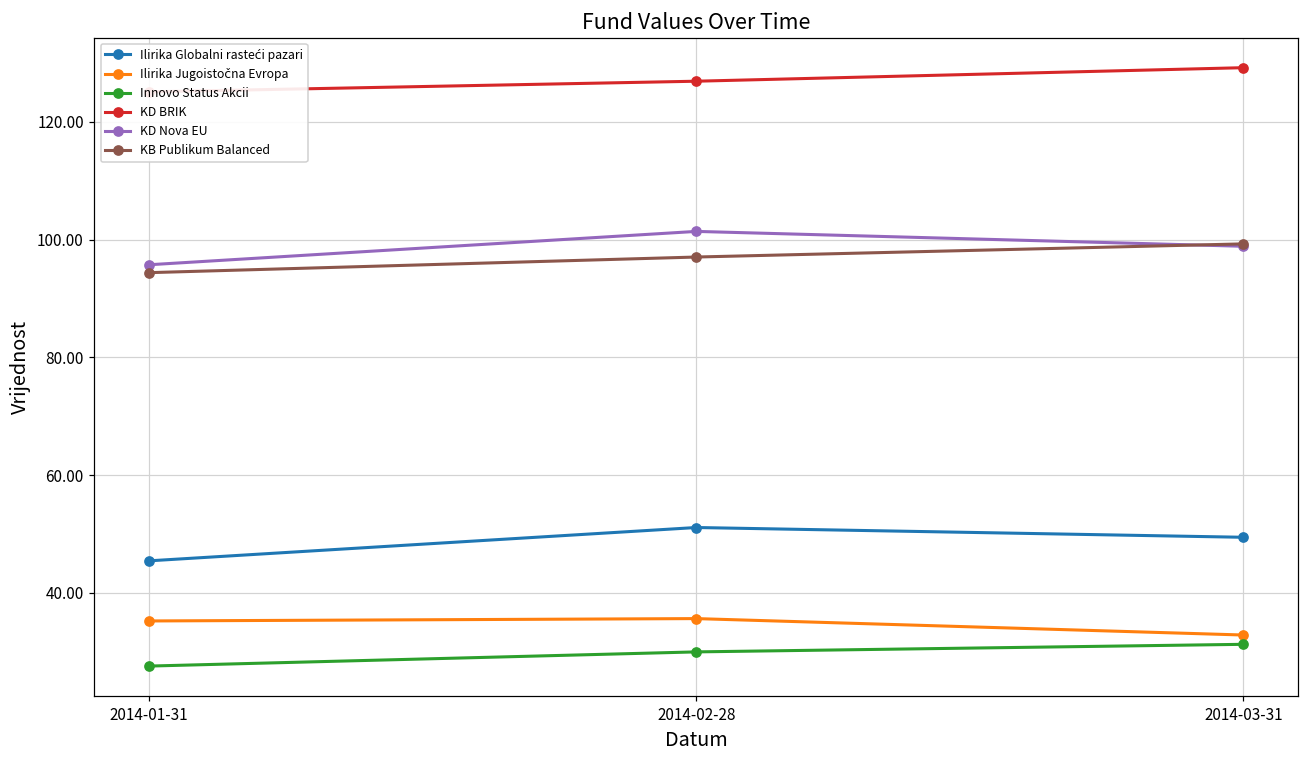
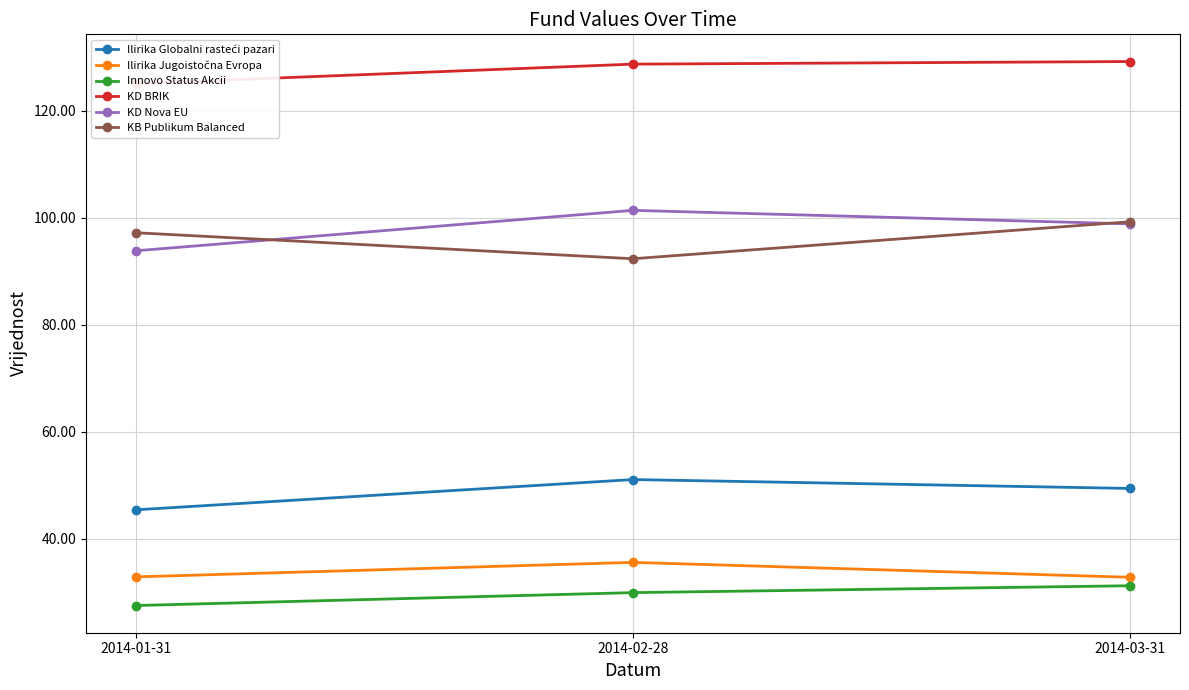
Ilirika Jugoistočna Evropa, 2014-01-31: 35 -> 33
KD Nova EU, 2014-01-31: 96 -> 94
KB Publikum Balanced, 2014-01-31: 94 -> 97
KD BRIK, 2014-02-28: 127 -> 129
KB Publikum Balanced, 2014-02-28: 97 -> 92
